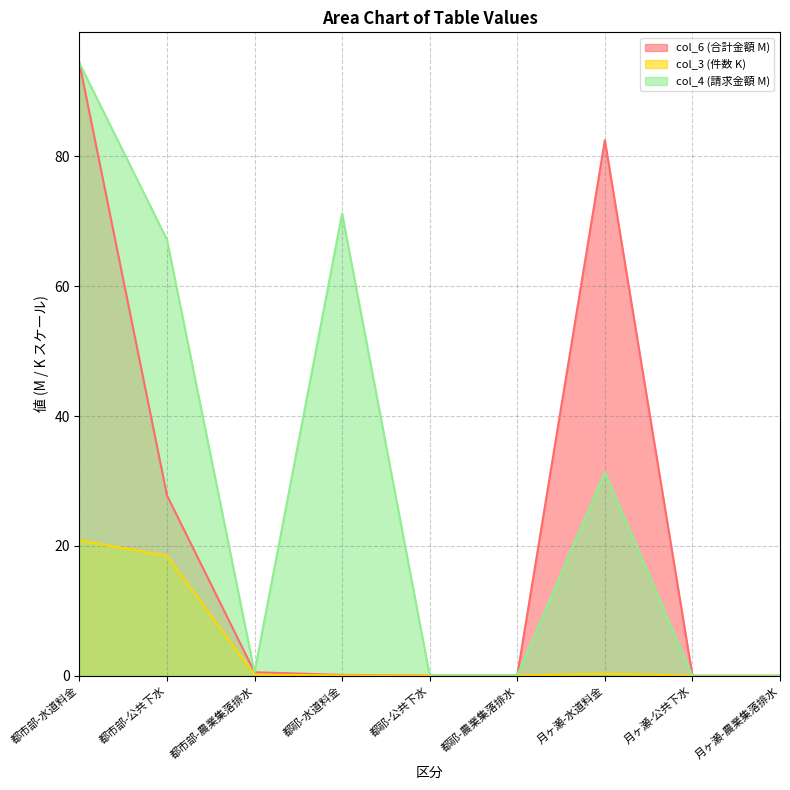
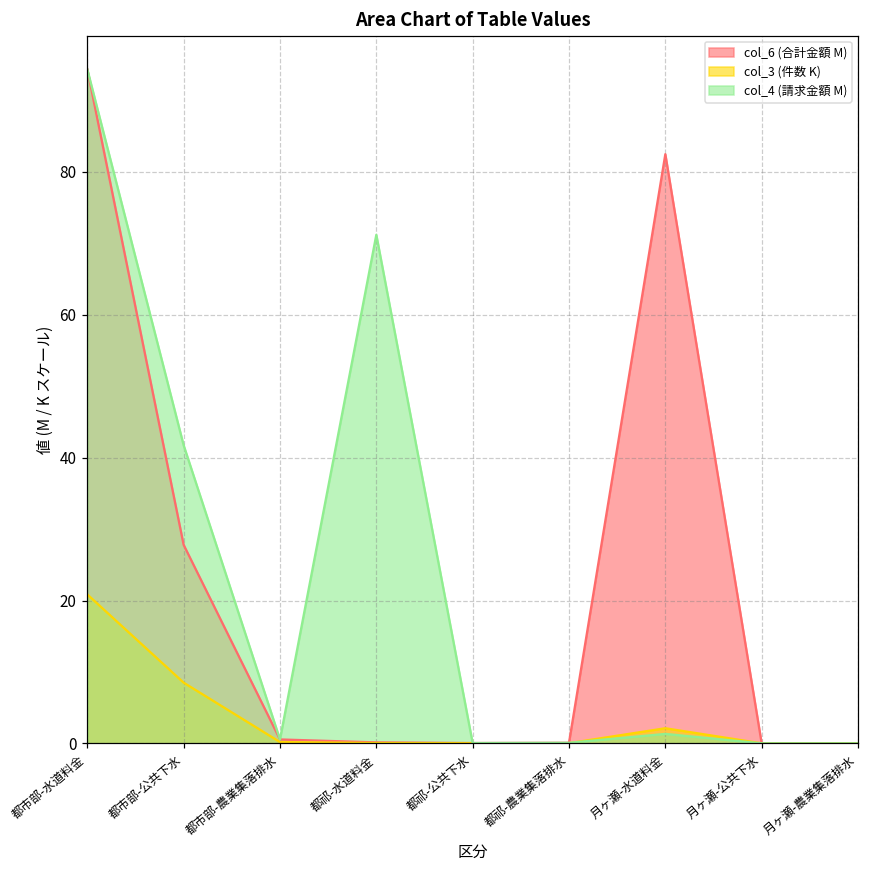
col_3 (件数 K), 都市部-公共下水: 18 -> 8
col_4 (請求金額 M), 都市部-公共下水: 67 -> 42
col_3 (件数 K), 月ヶ瀬-水道料金: 0 -> 2
col_4 (請求金額 M), 月ヶ瀬-水道料金: 31 -> 1
